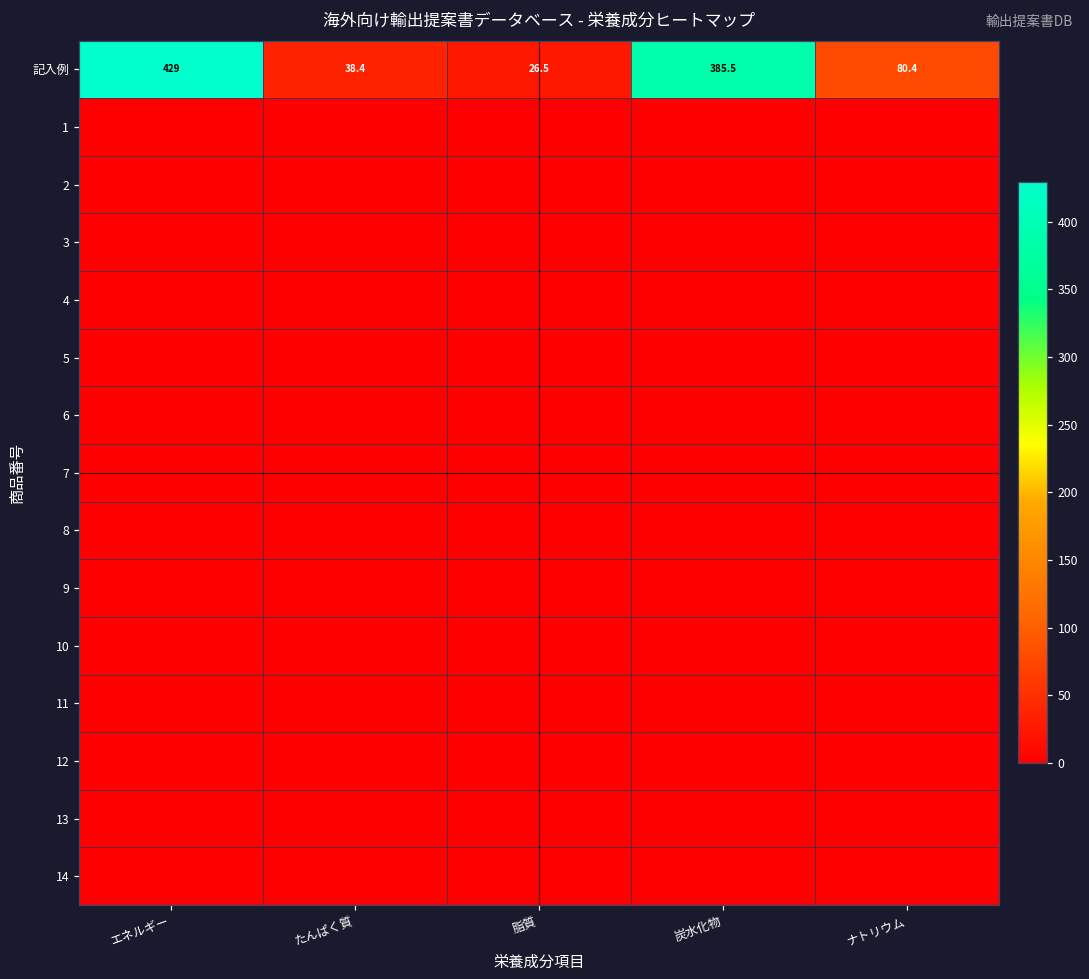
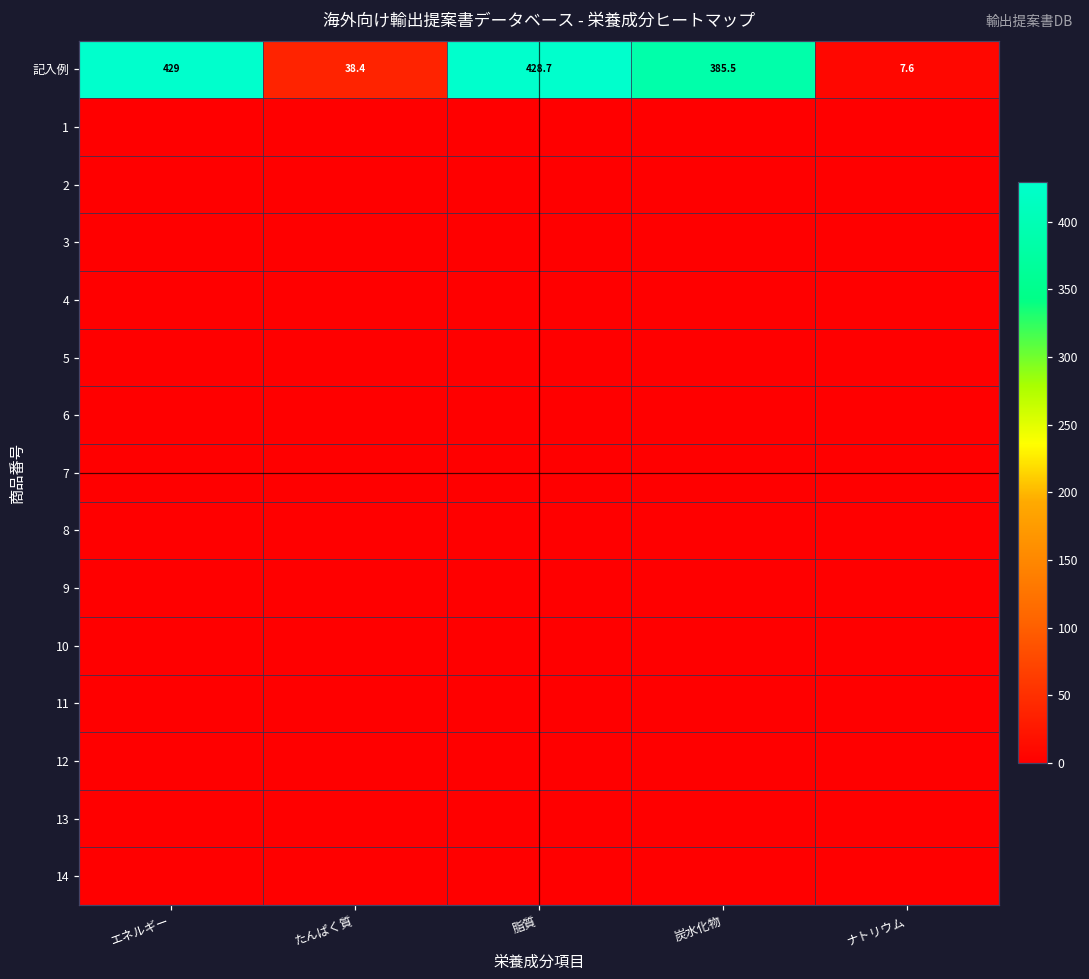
記入例, 脂質: 26.5 -> 428.7
記入例, ナトリウム: 80.4 -> 7.6
